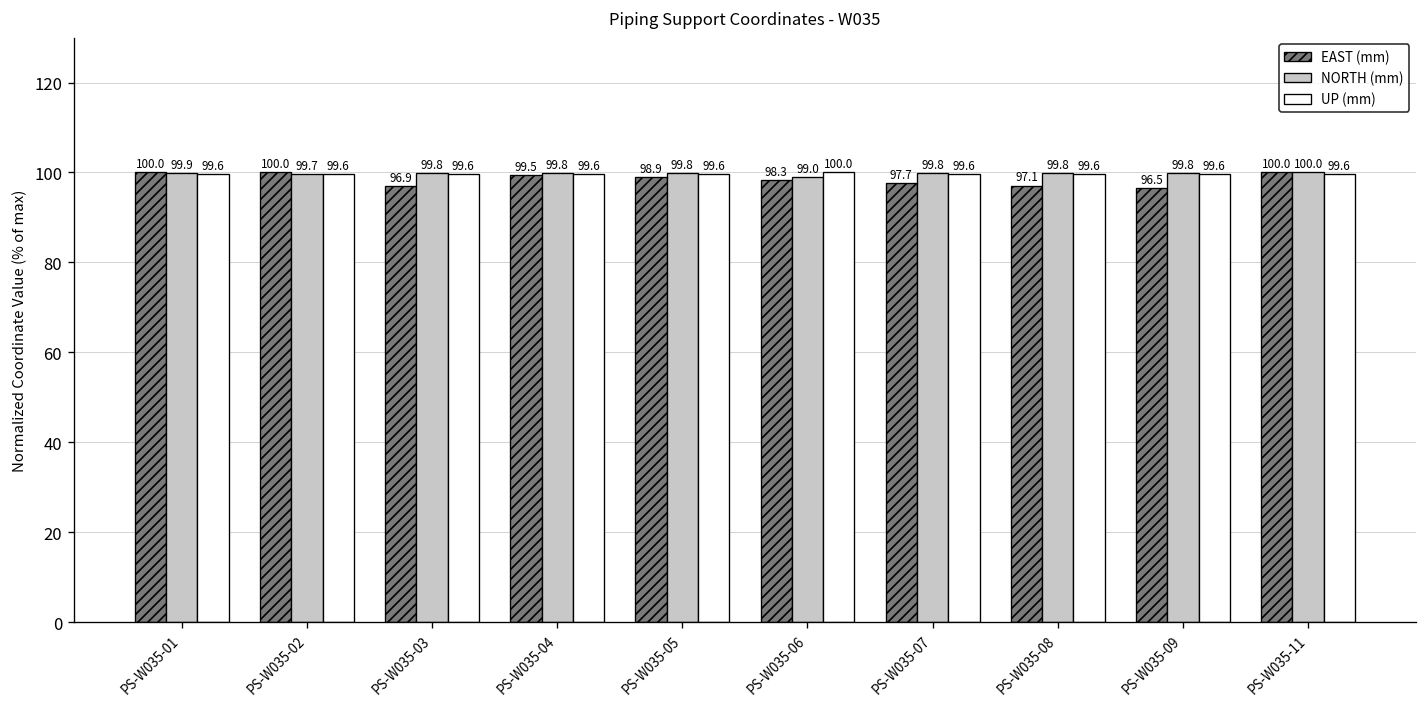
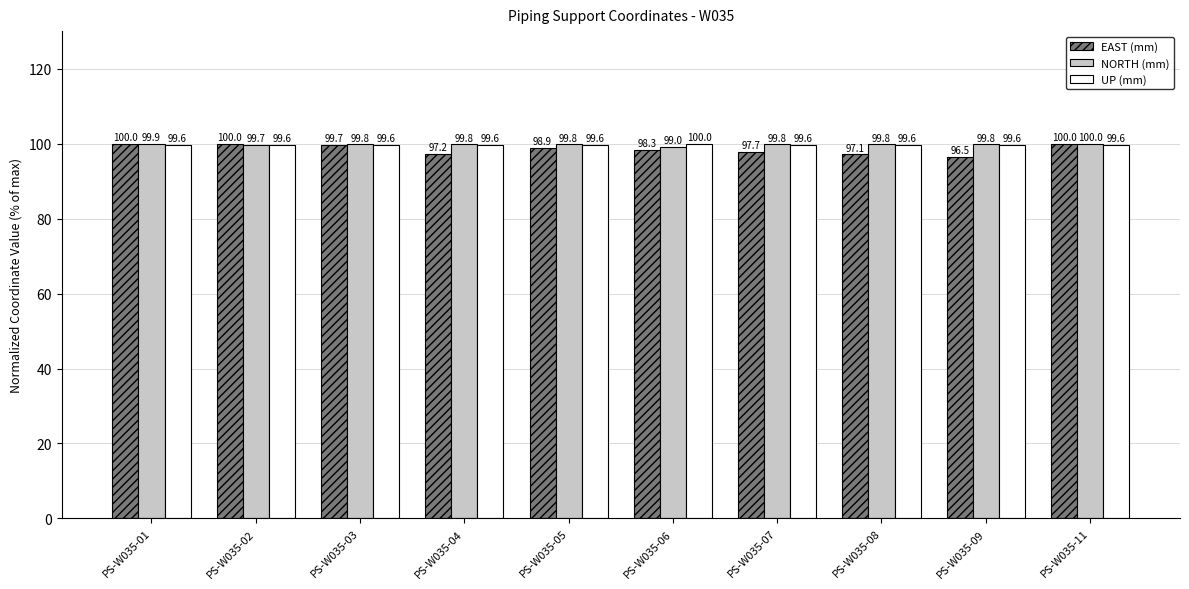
EAST (mm), PS-W035-03: 96.9 -> 99.7
EAST (mm), PS-W035-04: 99.5 -> 97.2
